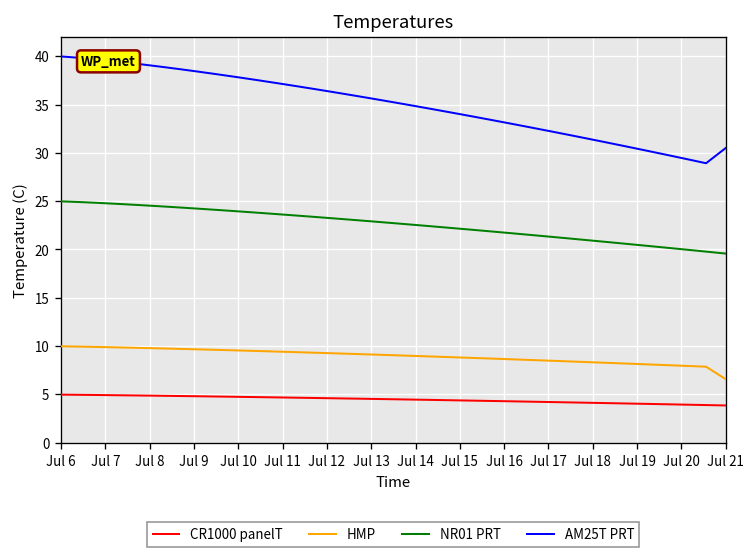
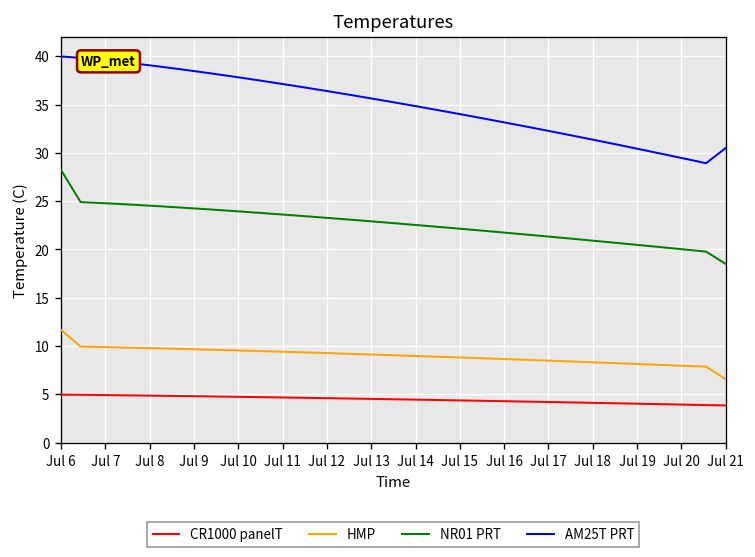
HMP, Jul 6: 10 -> 12
NR01 PRT, Jul 6: 25 -> 28
NR01 PRT, Jul 21: 20 -> 19
